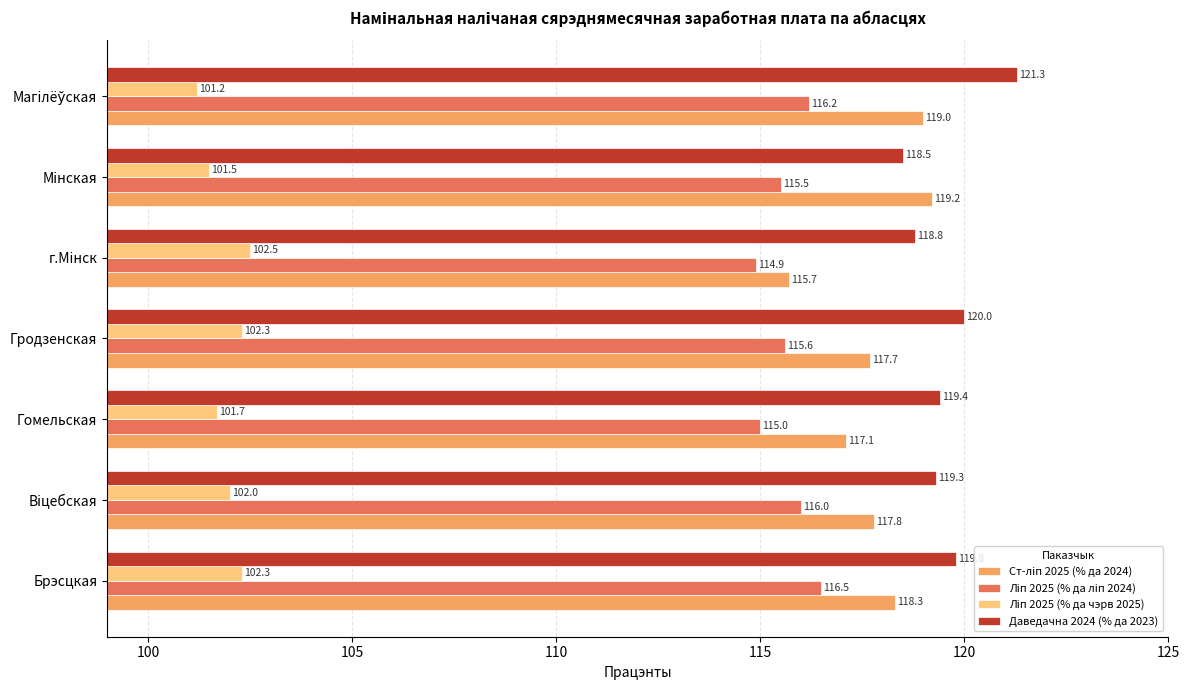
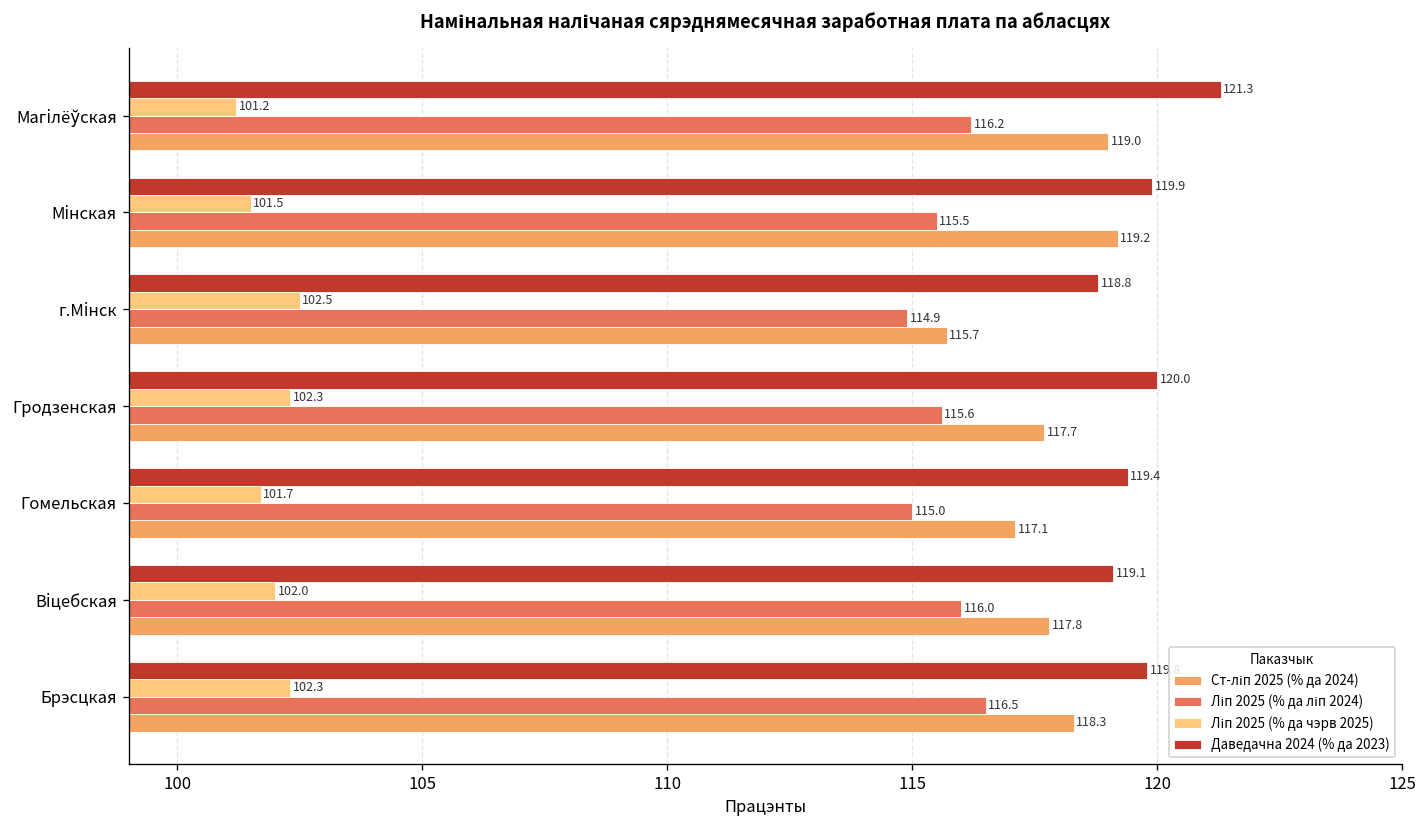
Даведачна 2024 (% да 2023), Мінская: 118.5 -> 119.9
Даведачна 2024 (% да 2023), Віцебская: 119.3 -> 119.1
